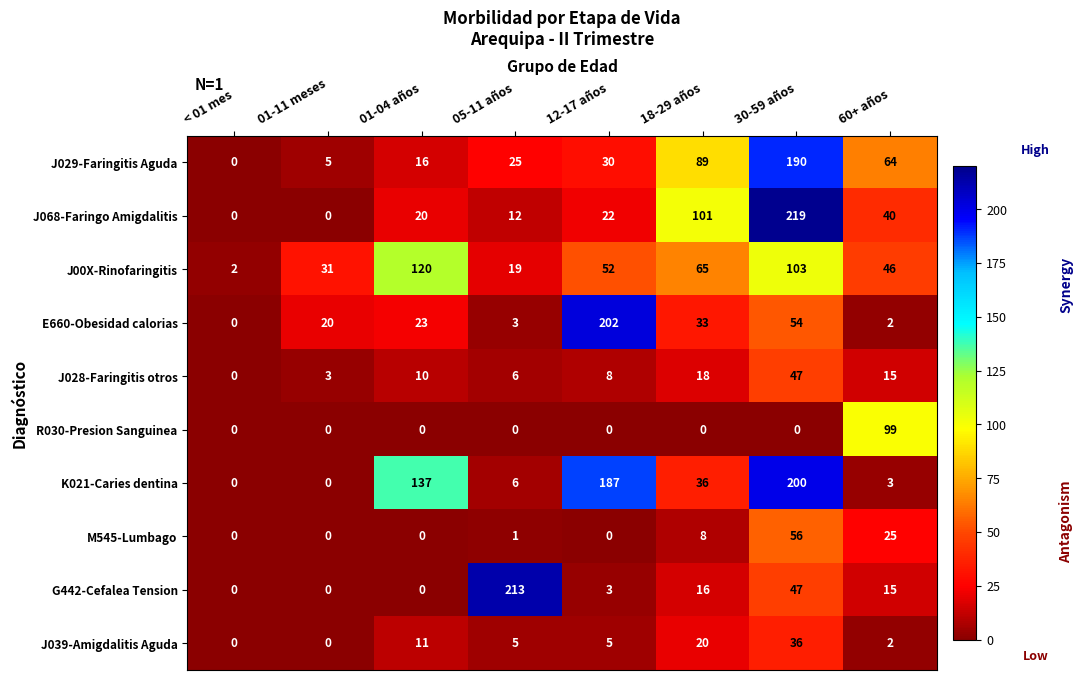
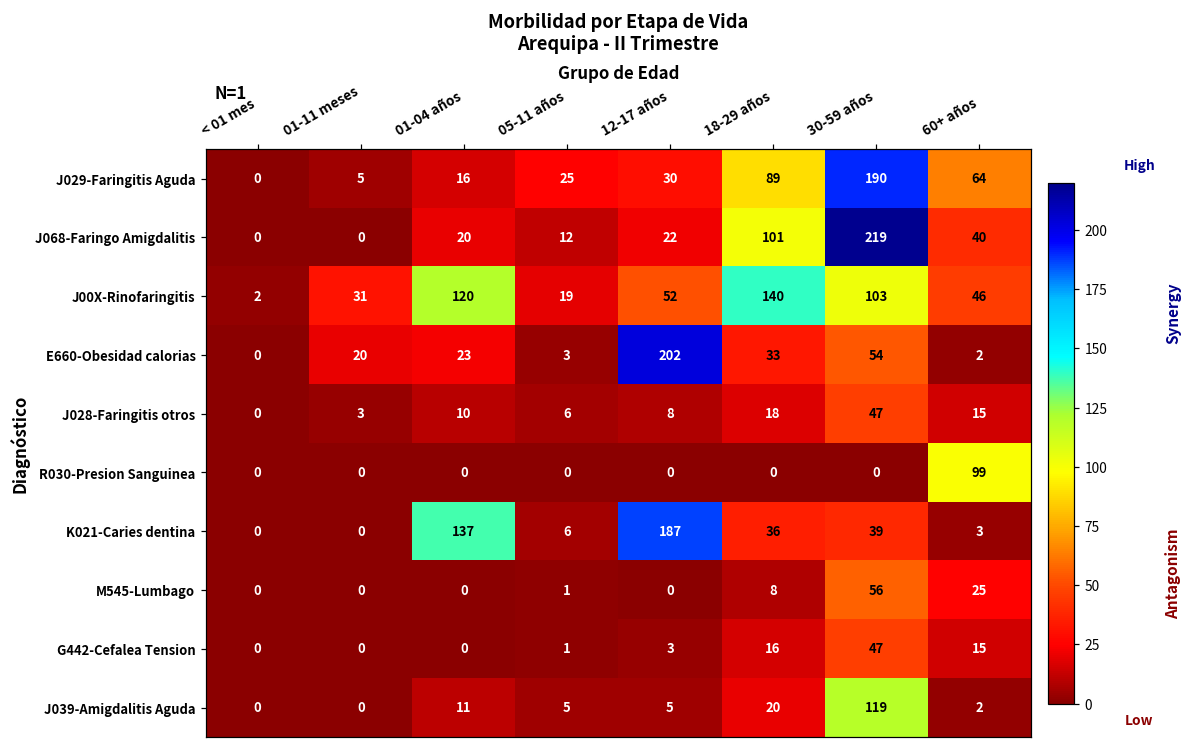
J00X-Rinofaringitis, 18-29 años: 65 -> 140
K021-Caries dentina, 30-59 años: 200 -> 39
G442-Cefalea Tension, 05-11 años: 213 -> 1
J039-Amigdalitis Aguda, 30-59 años: 36 -> 119
